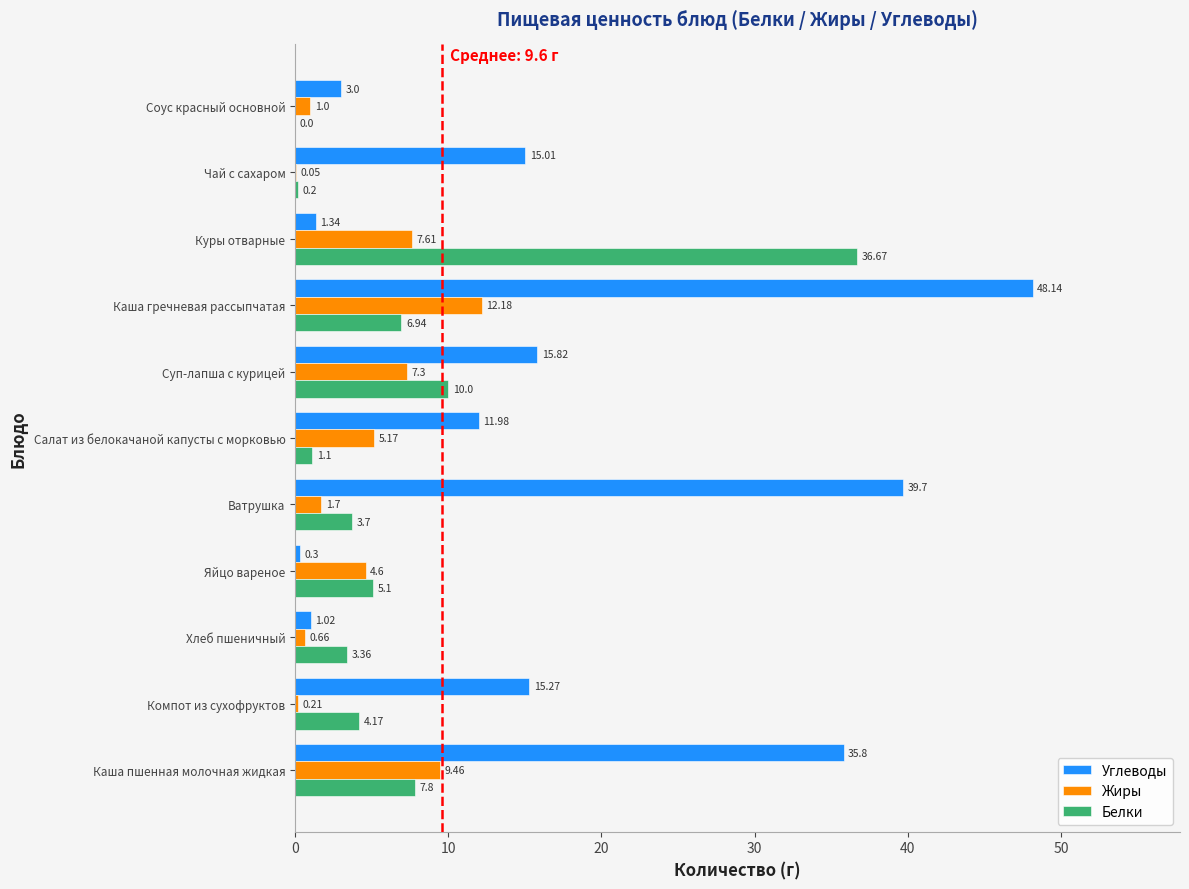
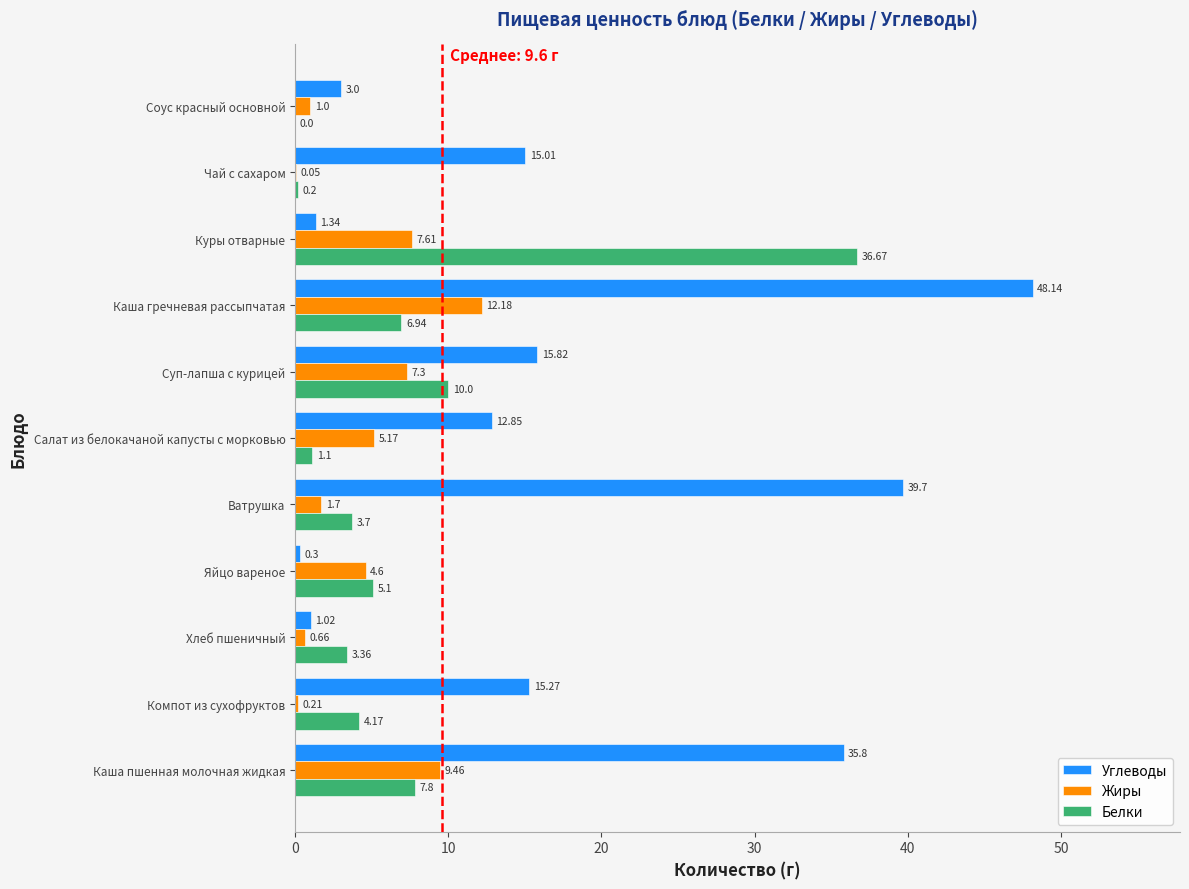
Углеводы, Салат из белокачаной капусты с морковью: 11.98 -> 12.85
